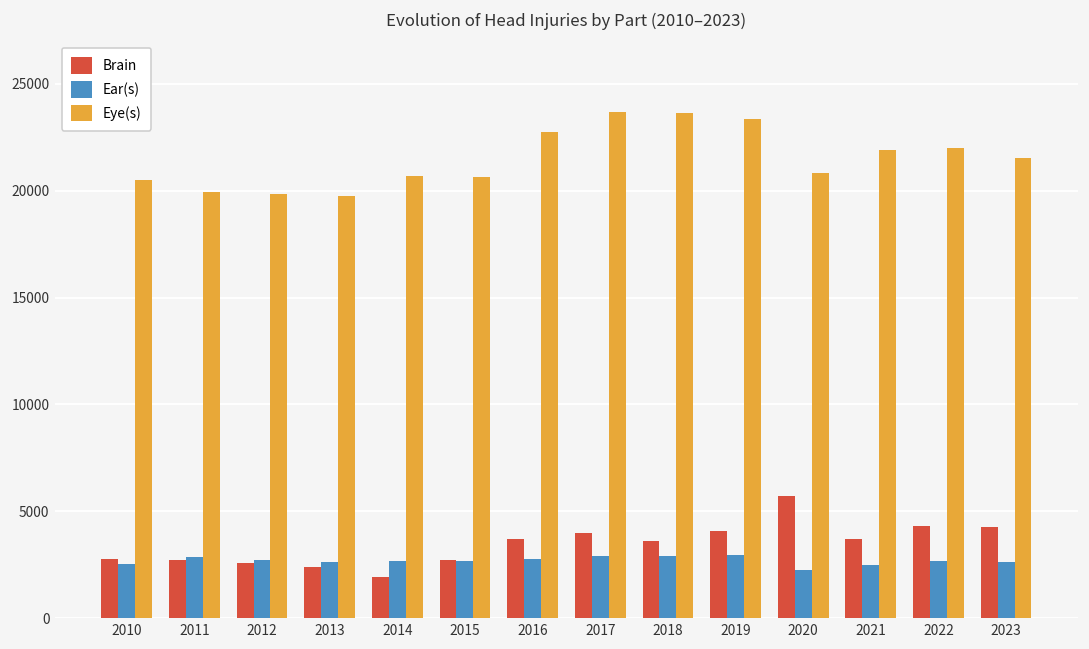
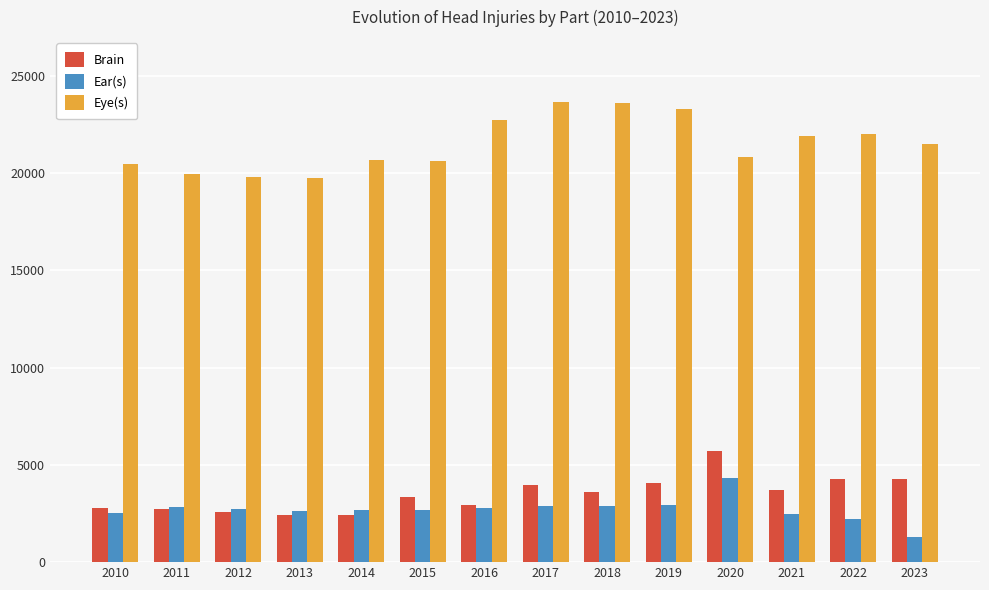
Brain, 2014: 2000 -> 2400
Brain, 2015: 2700 -> 3400
Brain, 2016: 3700 -> 2900
Ear(s), 2020: 2300 -> 4300
Ear(s), 2022: 2700 -> 2200
Ear(s), 2023: 2600 -> 1300
